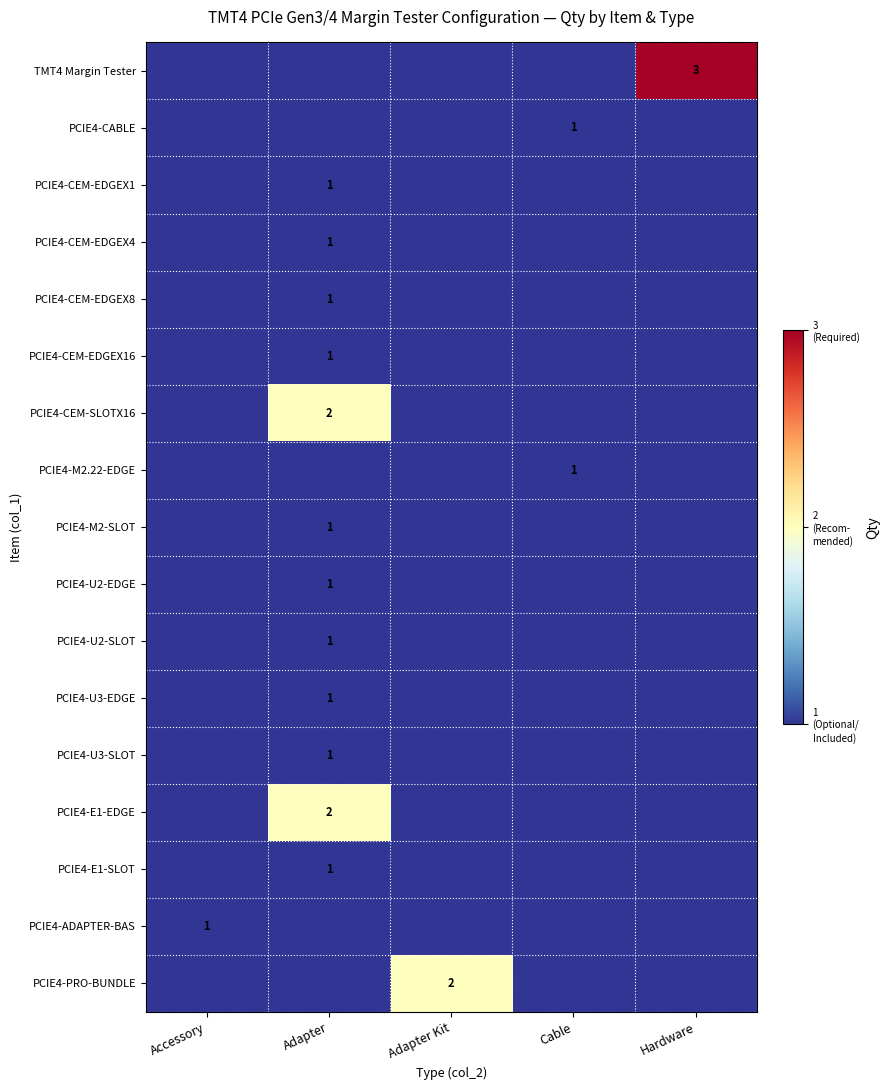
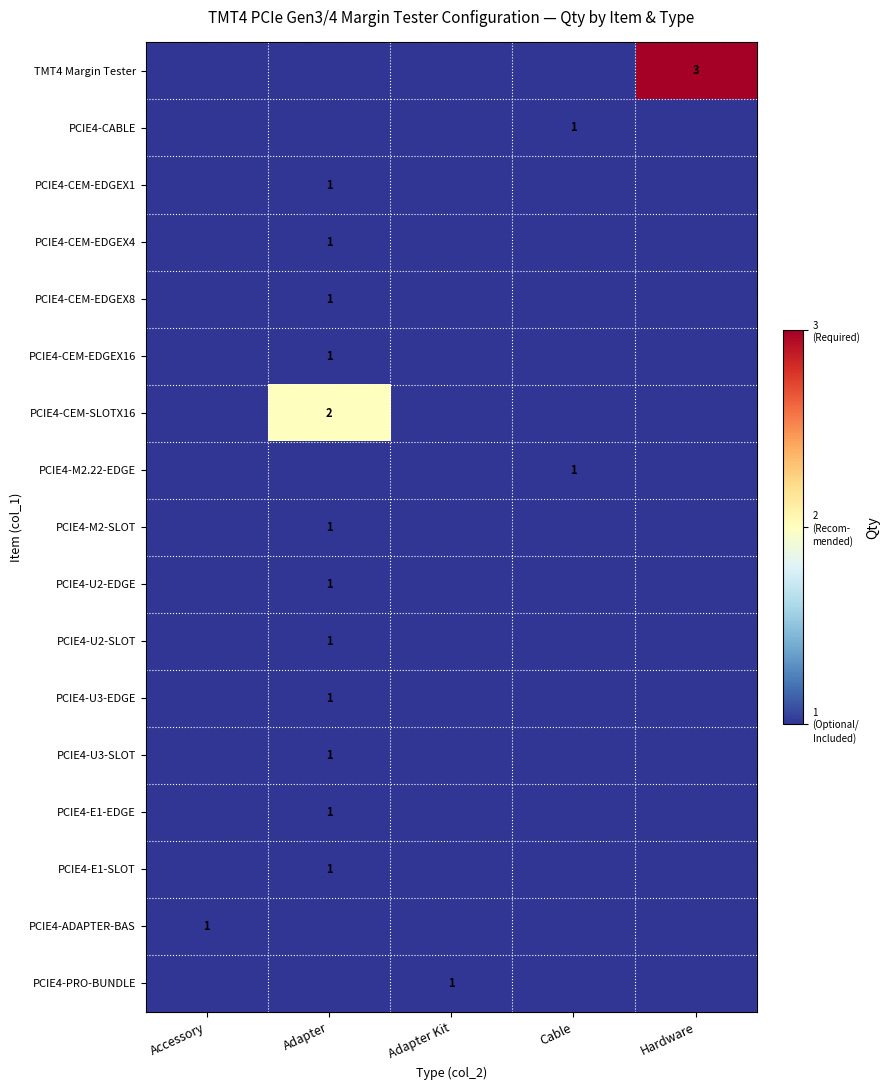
PCIE4-E1-EDGE, Adapter: 2 -> 1
PCIE4-PRO-BUNDLE, Adapter Kit: 2 -> 1
